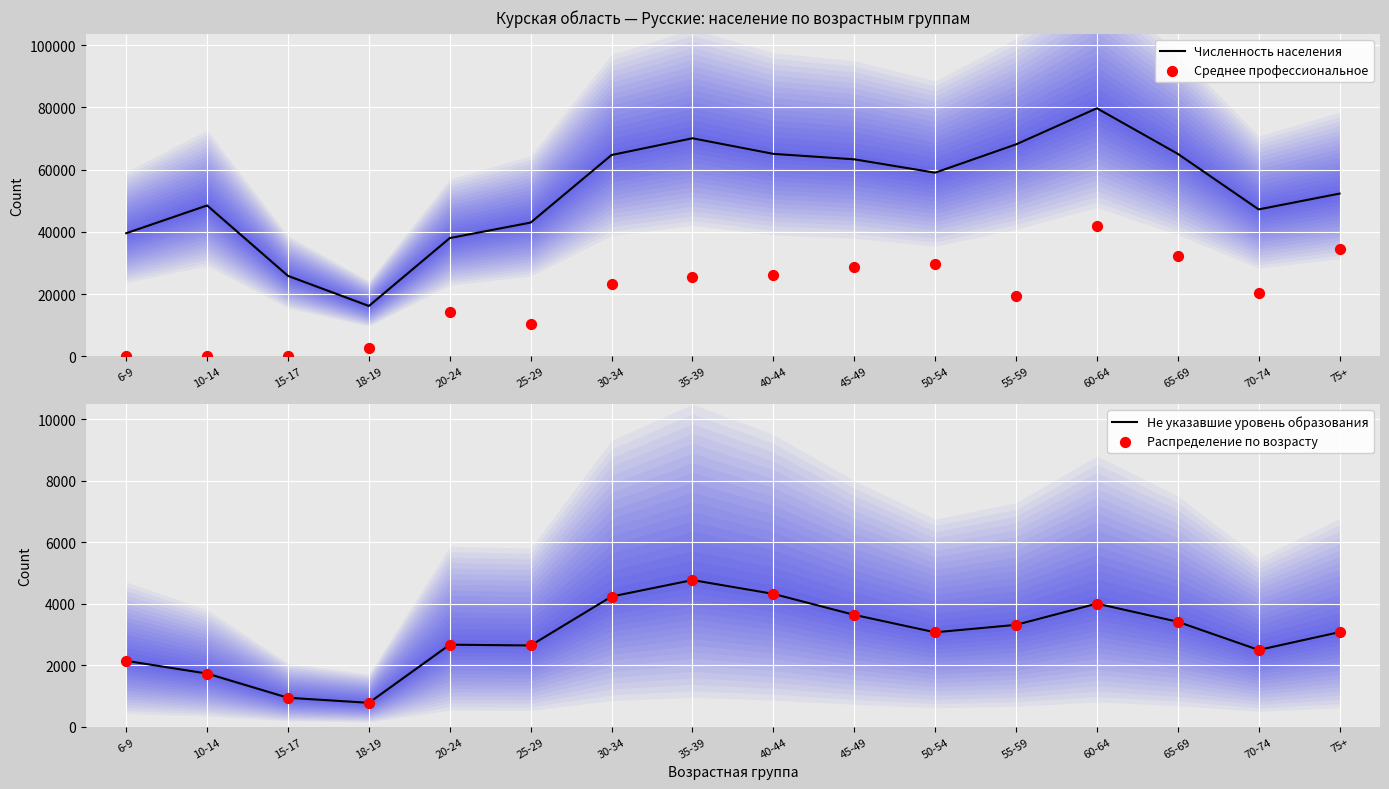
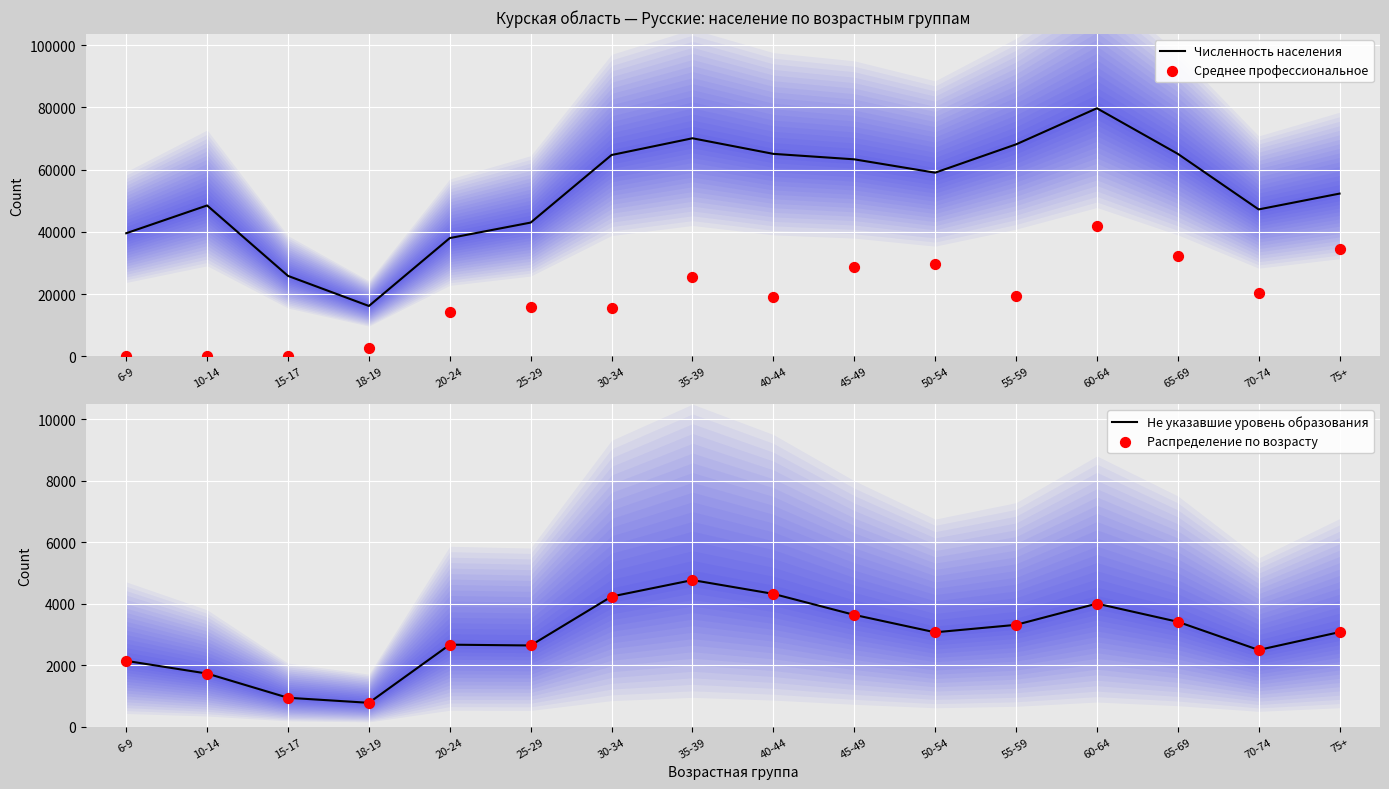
Курская область — Русские: население по возрастным группам, Среднее профессиональное, 25-29: 10000 -> 16000
Курская область — Русские: население по возрастным группам, Среднее профессиональное, 30-34: 23000 -> 15000
Курская область — Русские: население по возрастным группам, Среднее профессиональное, 40-44: 26000 -> 19000
